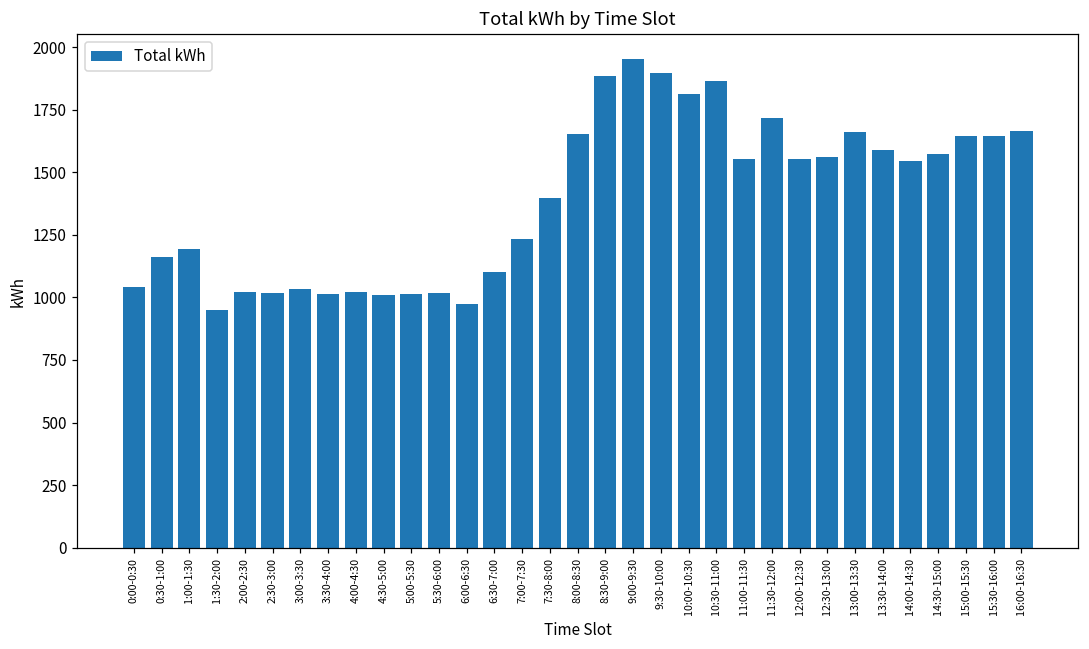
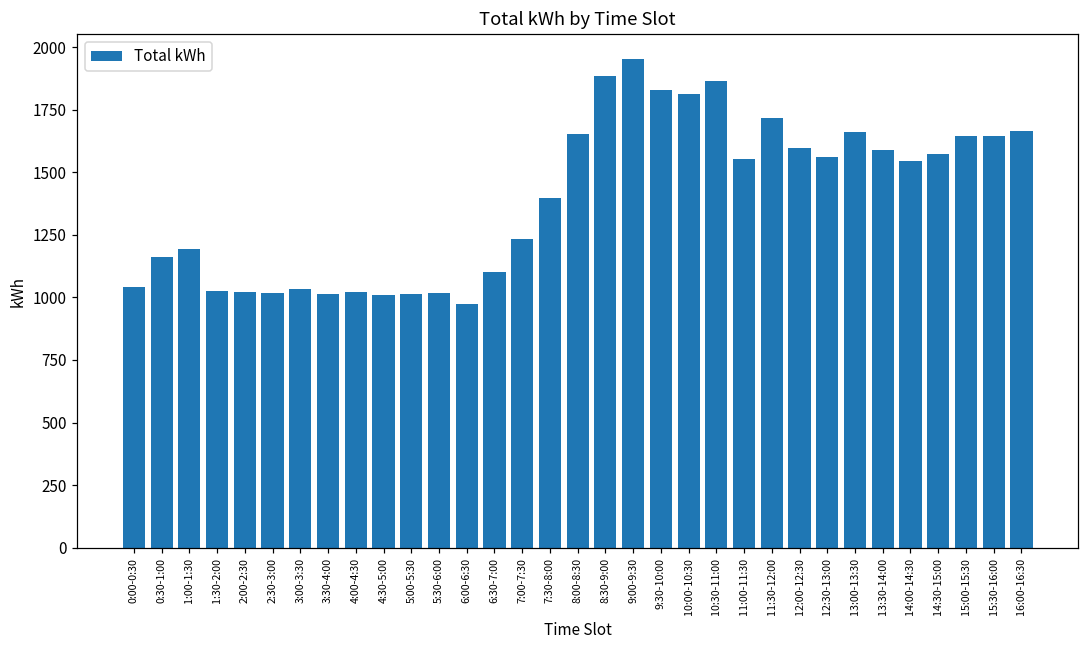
1:30-2:00: 950 -> 1020
9:30-10:00: 1900 -> 1830
12:00-12:30: 1560 -> 1600
